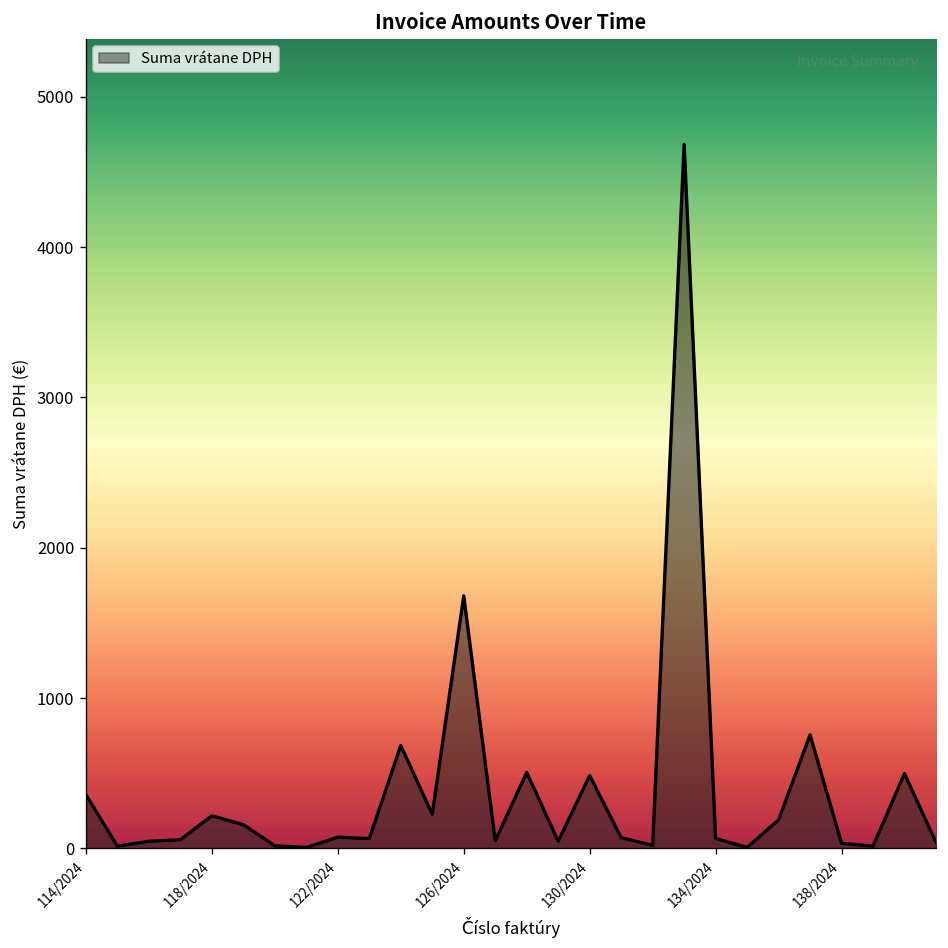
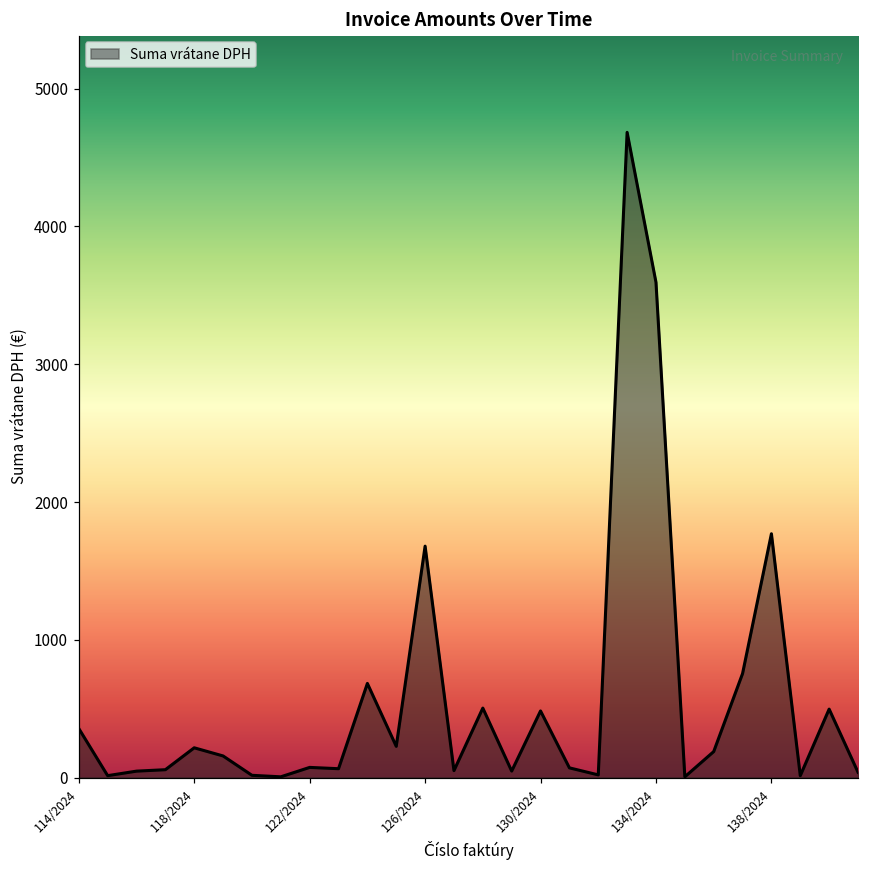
134/2024: 70 -> 3590
138/2024: 30 -> 1770
